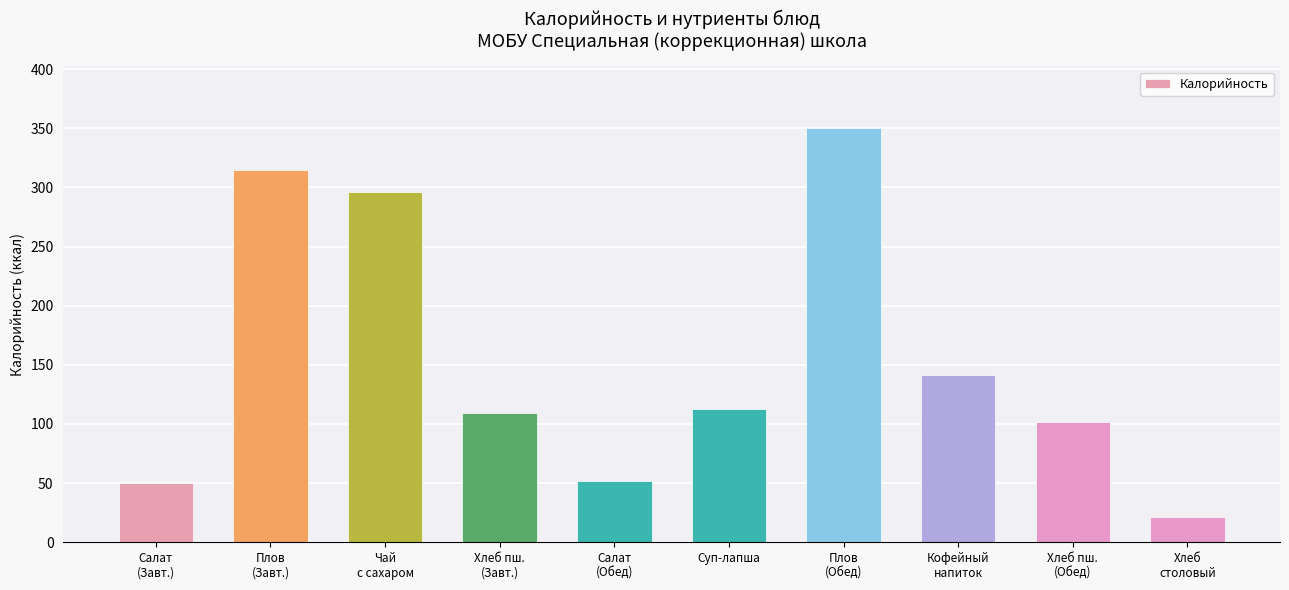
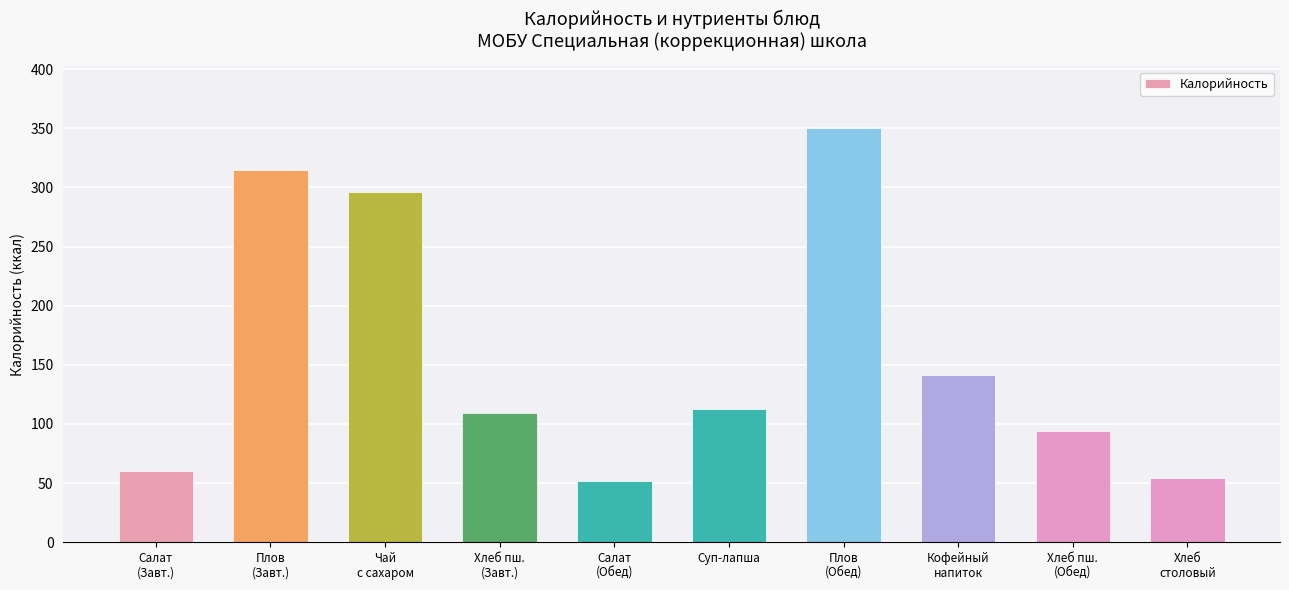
Салат (Завт.): 50 -> 60
Хлеб пш. (Обед): 102 -> 94
Хлеб столовый: 22 -> 54
